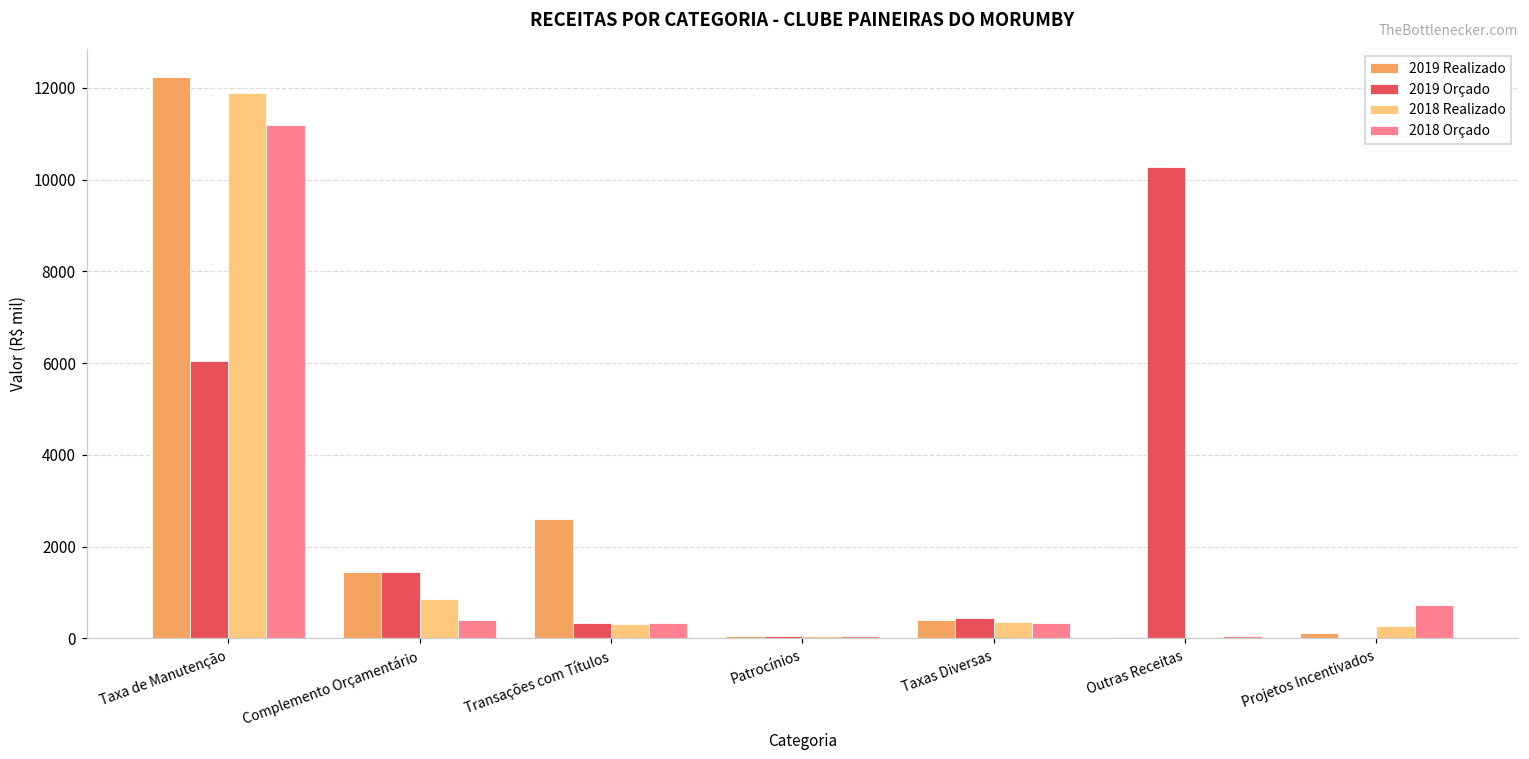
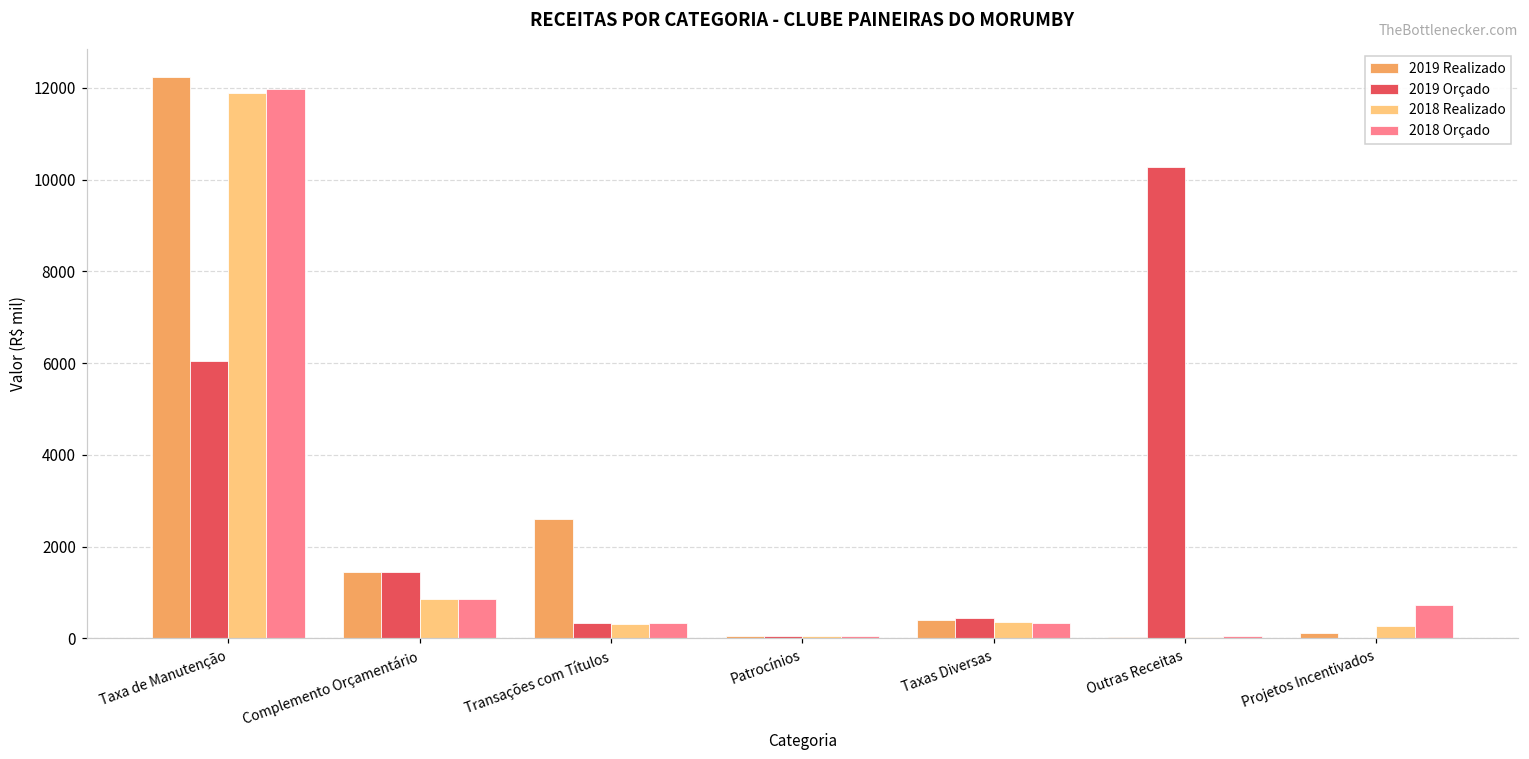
2018 Orçado, Taxa de Manutenção: 11200 -> 12000
2018 Orçado, Complemento Orçamentário: 400 -> 900
